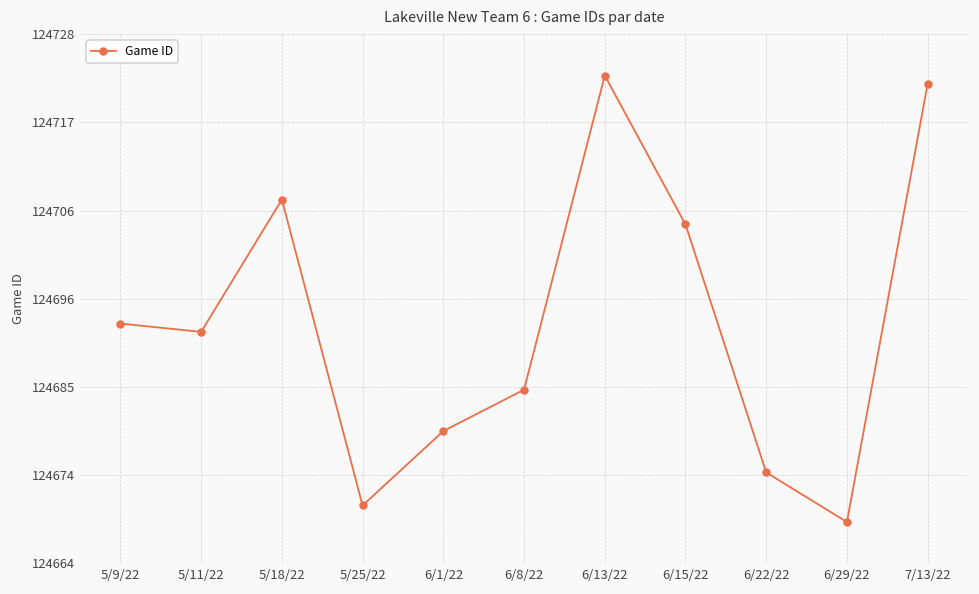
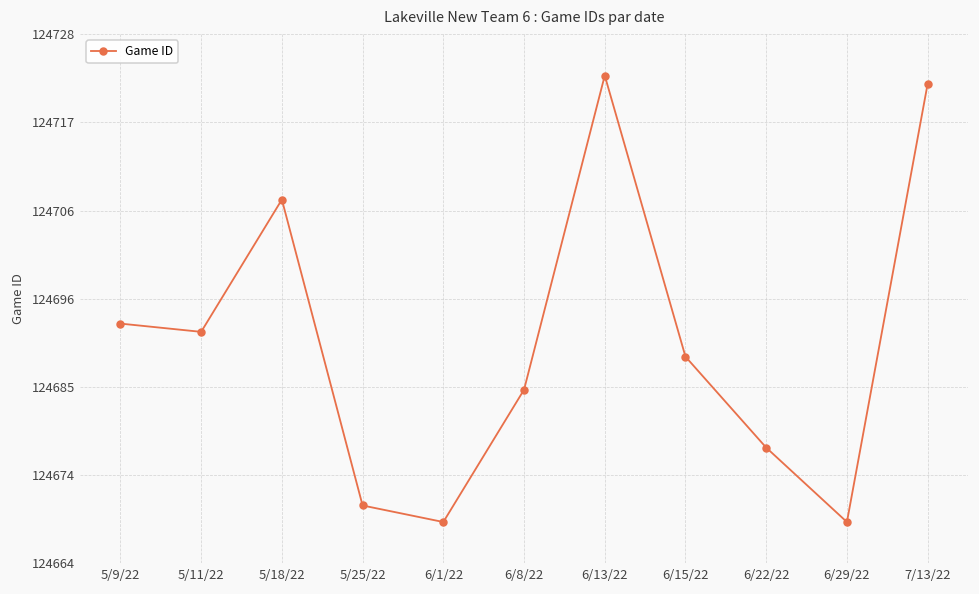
6/1/22: 124680 -> 124669
6/15/22: 124705 -> 124689
6/22/22: 124675 -> 124678
